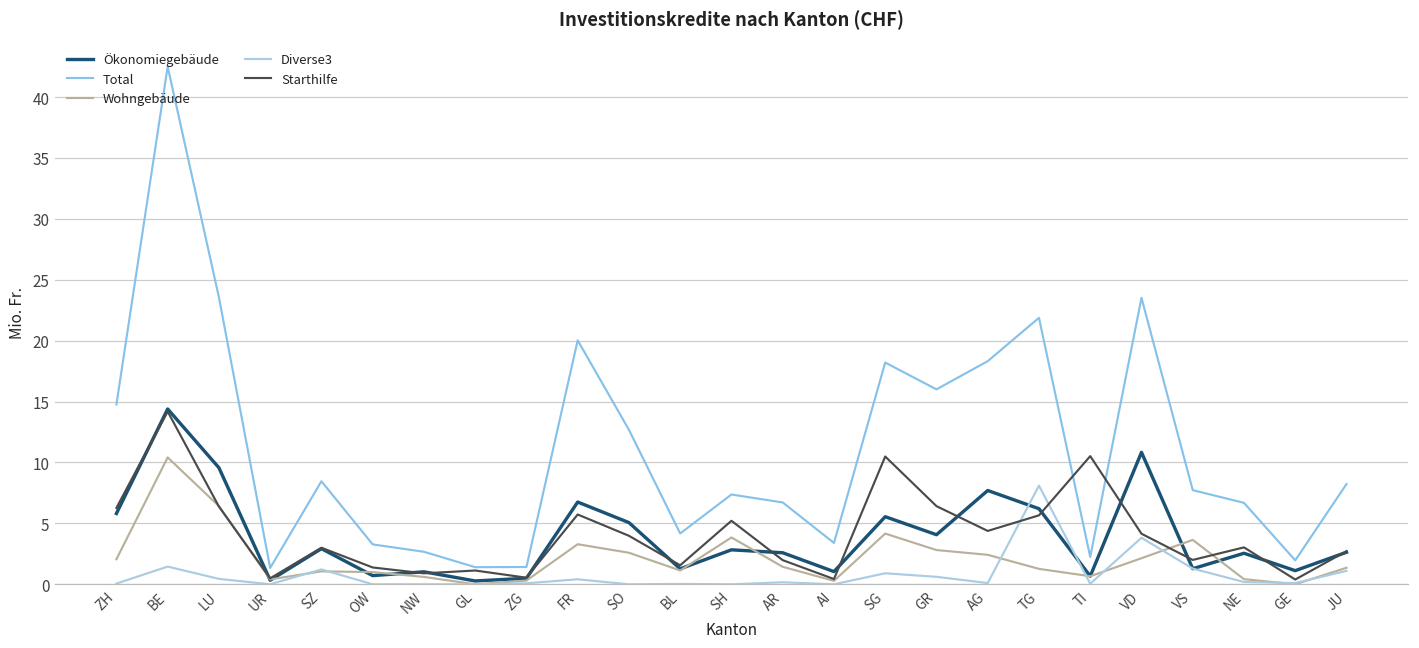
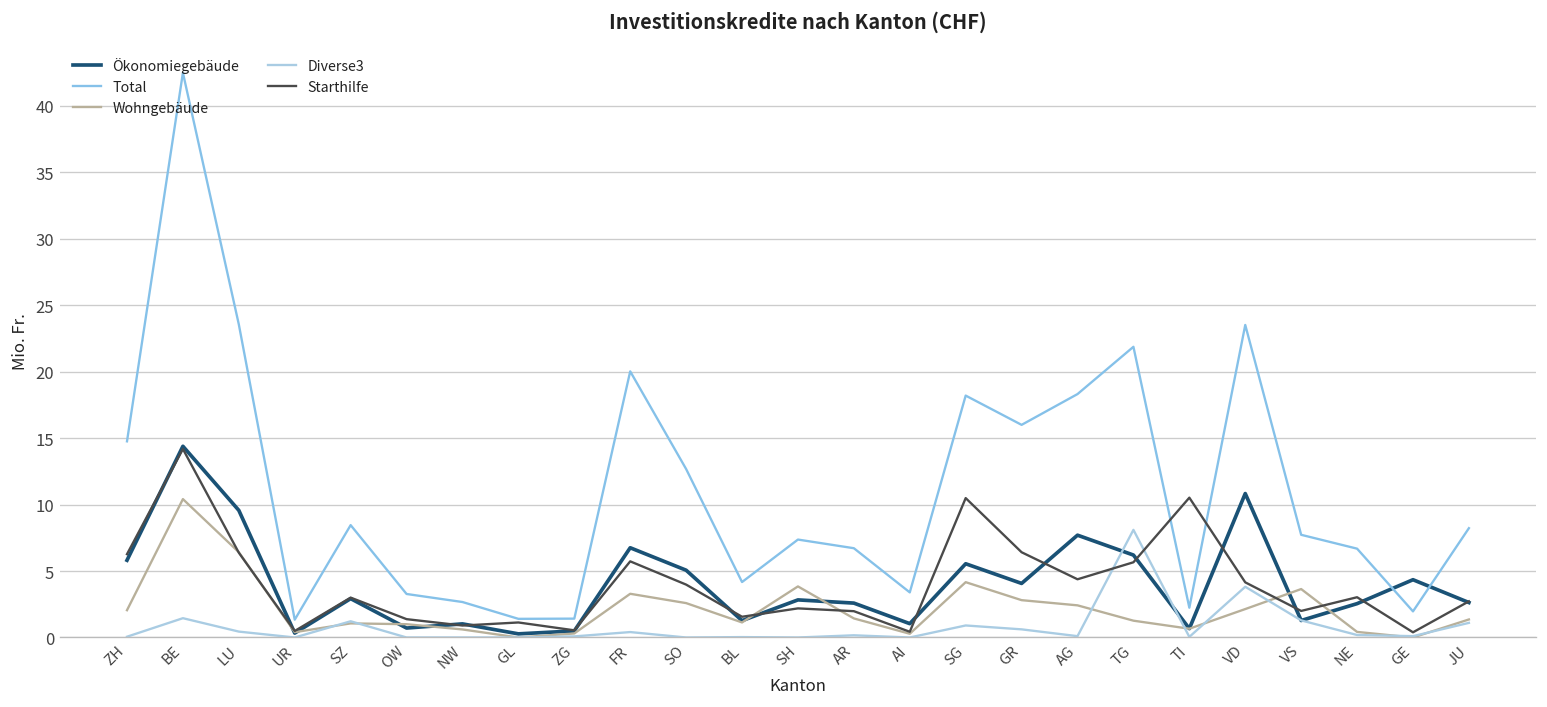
Starthilfe, SH: 5.2 -> 2.2
Ökonomiegebäude, GE: 1.1 -> 4.3
